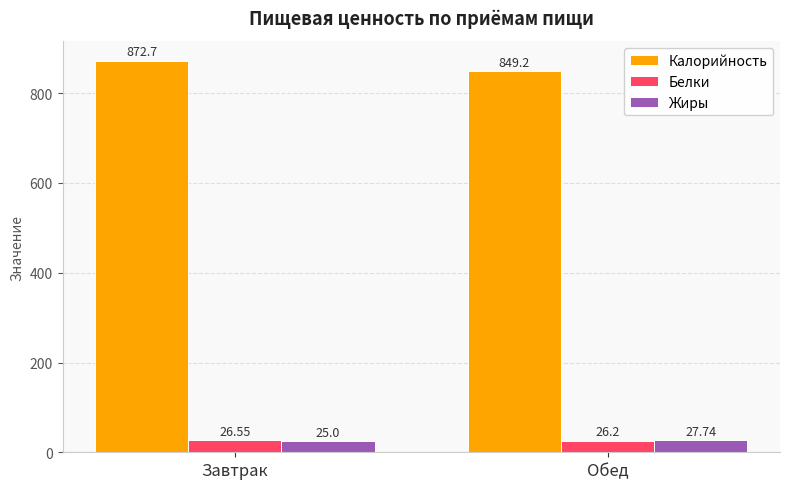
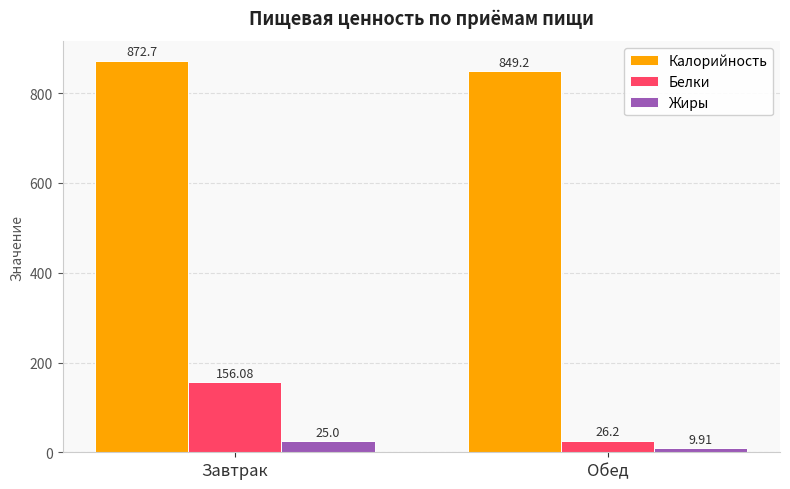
Белки, Завтрак: 26.55 -> 156.08
Жиры, Обед: 27.74 -> 9.91
